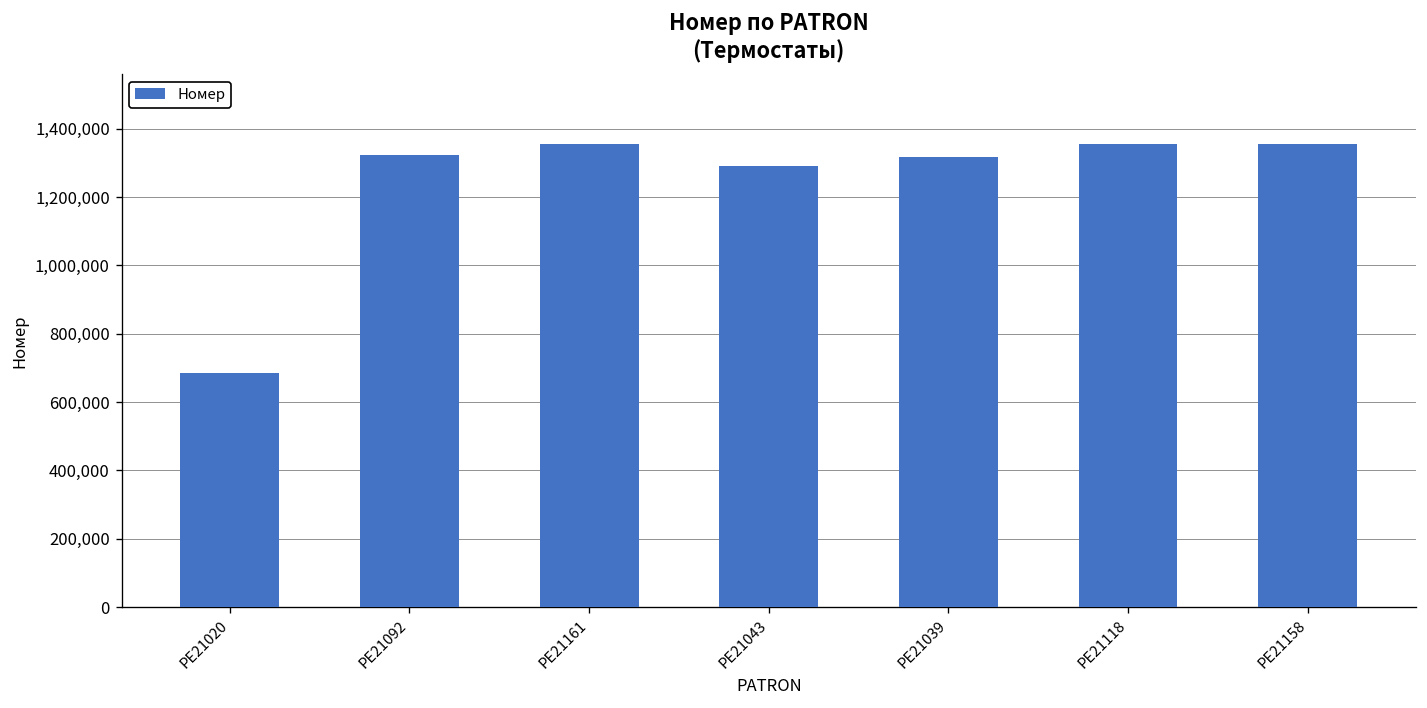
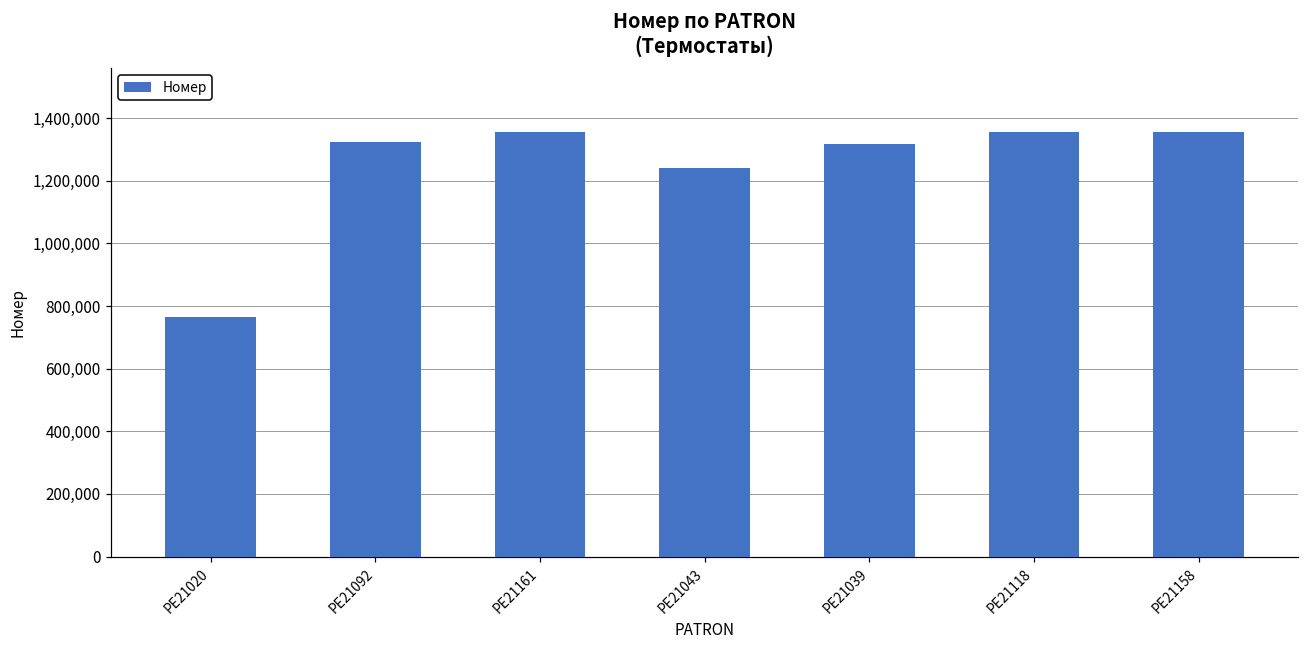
PE21020: 690,000 -> 760,000
PE21043: 1,290,000 -> 1,240,000
